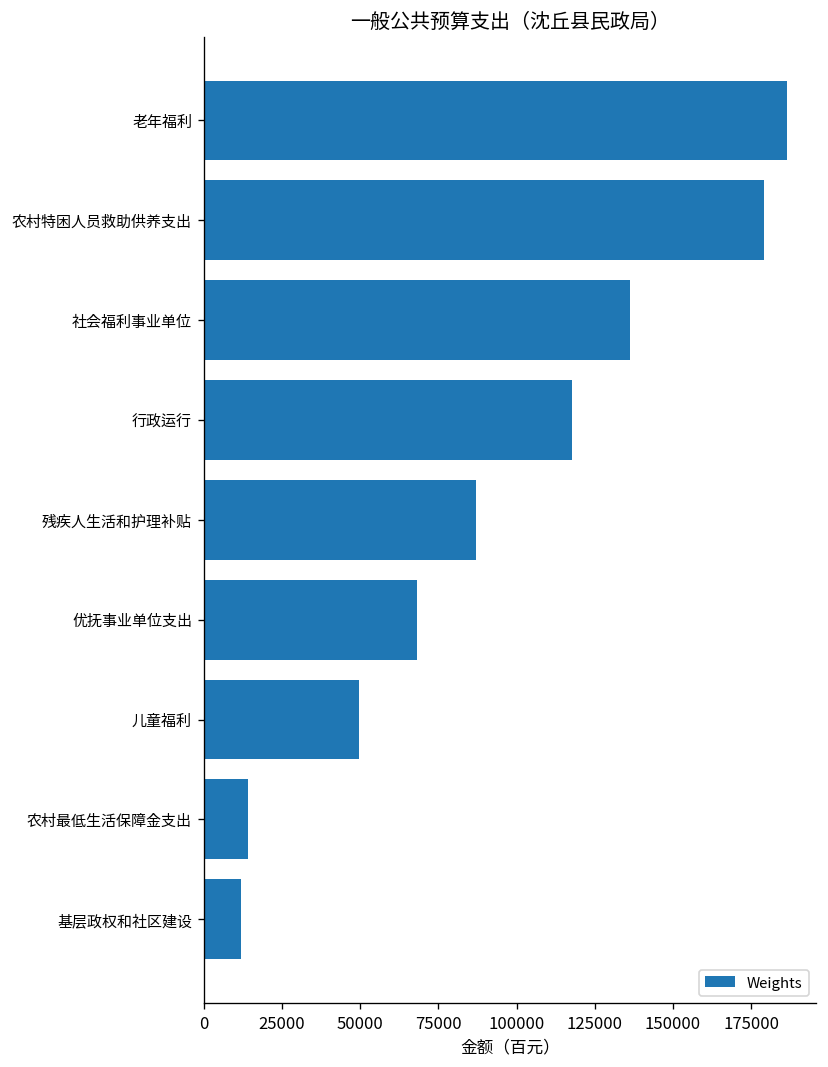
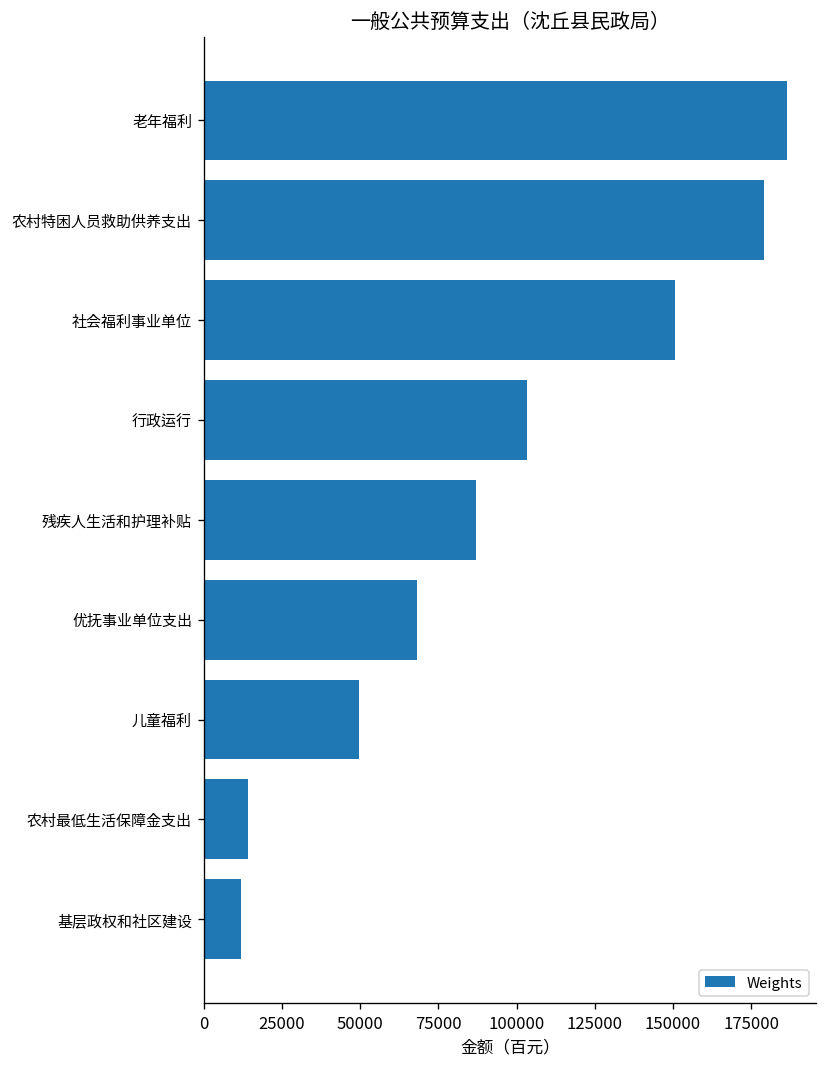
社会福利事业单位: 136000 -> 151000
行政运行: 118000 -> 103000
